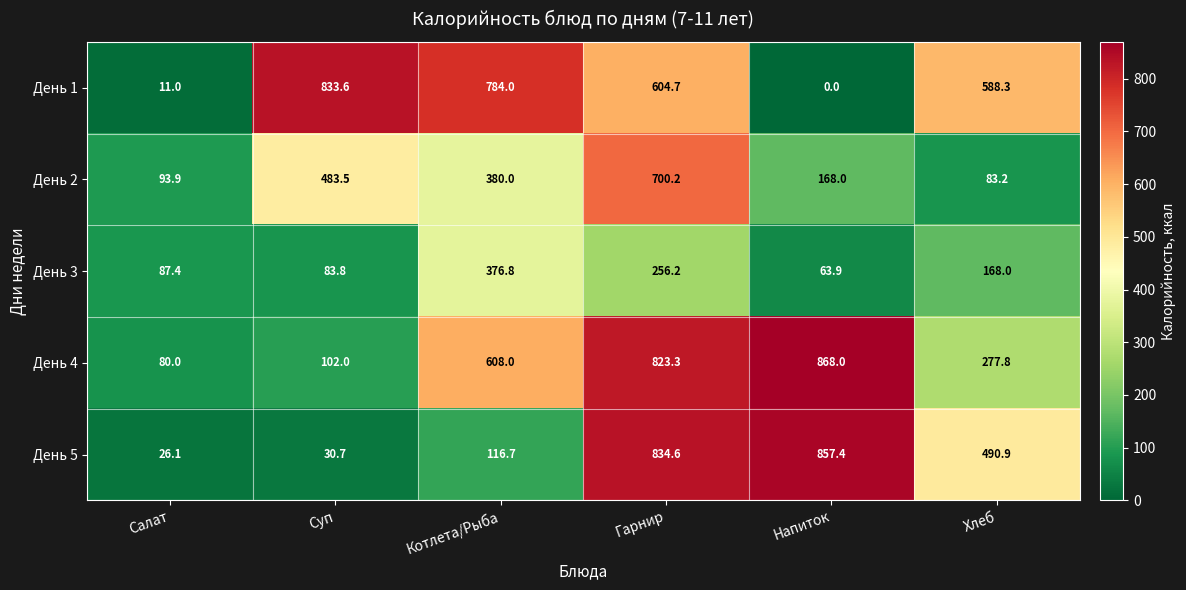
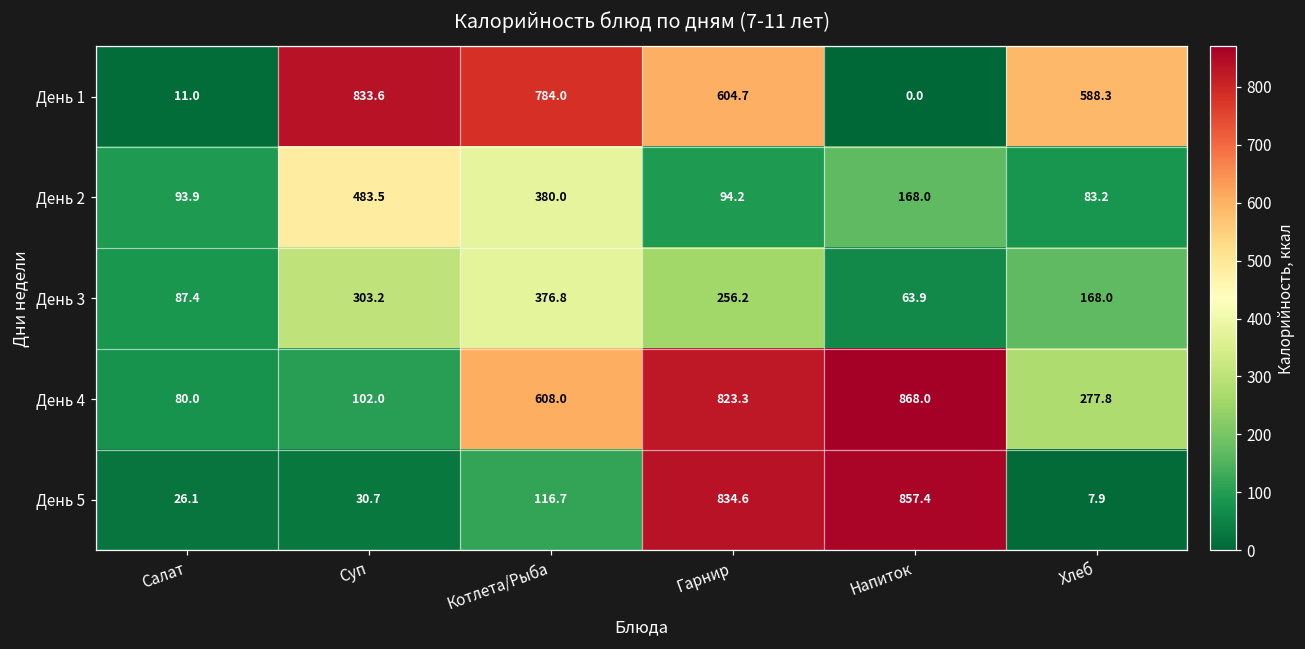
День 2, Гарнир: 700.2 -> 94.2
День 3, Суп: 83.8 -> 303.2
День 5, Хлеб: 490.9 -> 7.9
